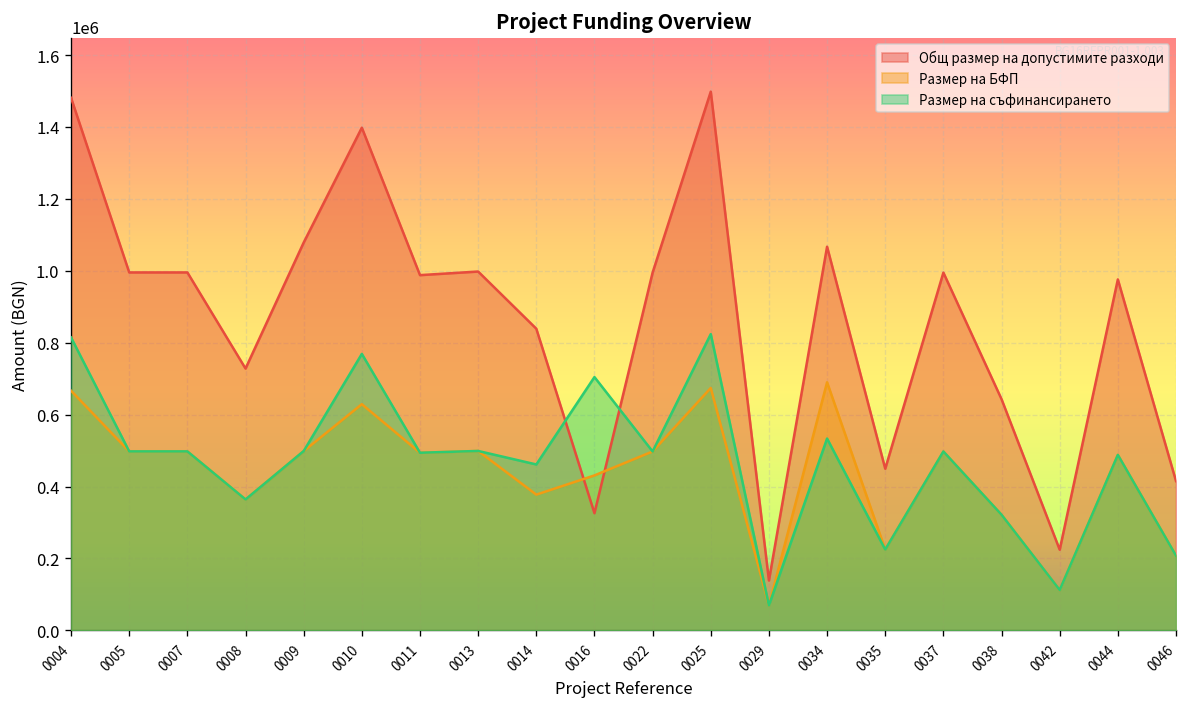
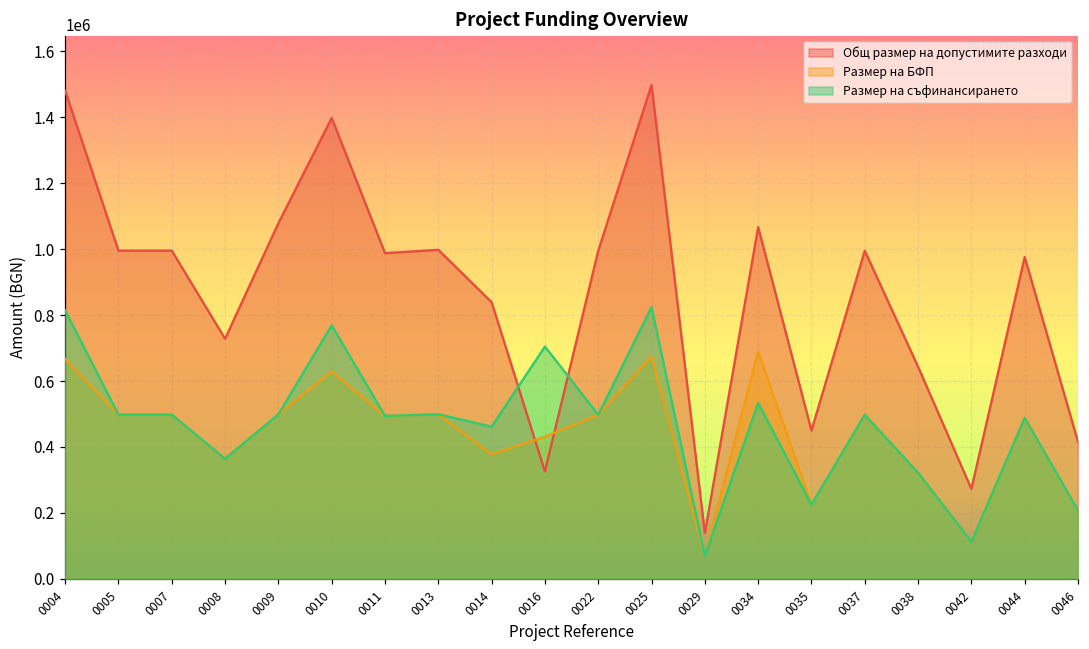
Общ размер на допустимите разходи, 0042: 220000 -> 270000
